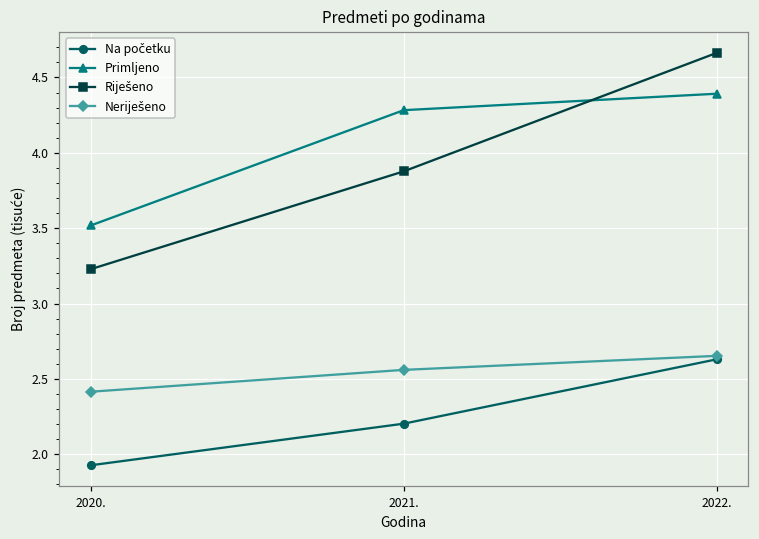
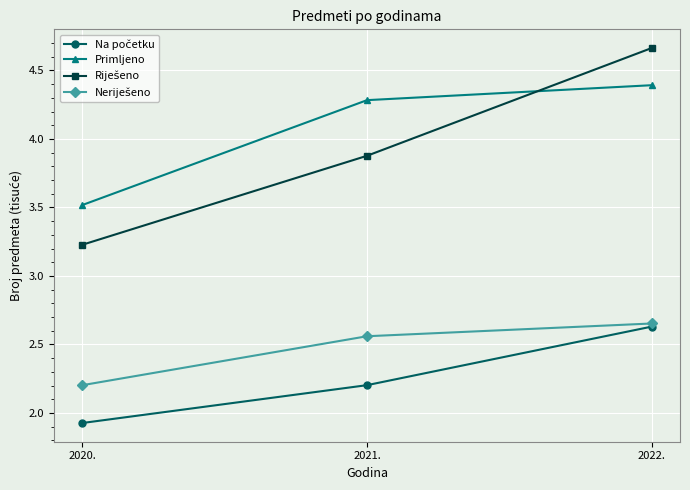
Neriješeno, 2020.: 2.42 -> 2.20
